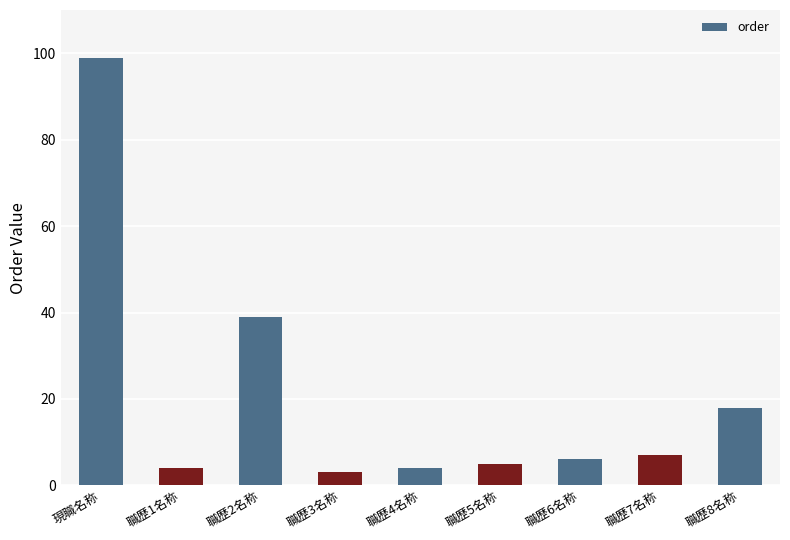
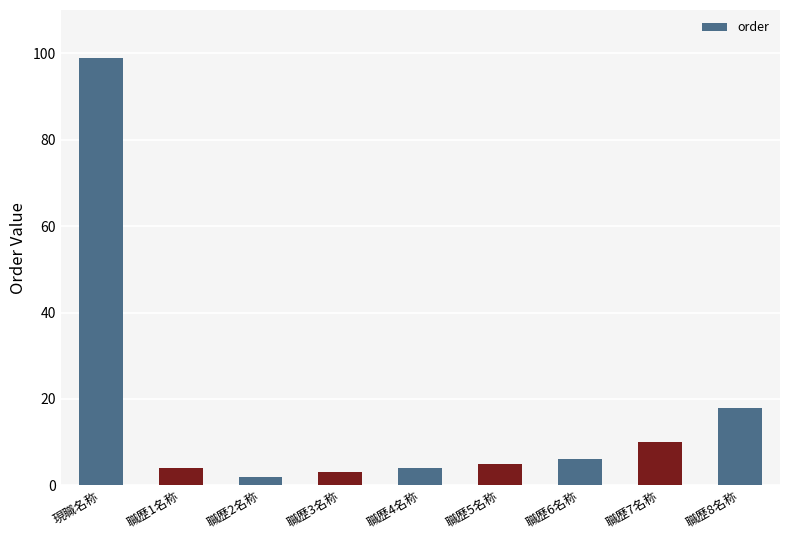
職歴2名称: 39 -> 2
職歴7名称: 7 -> 10
